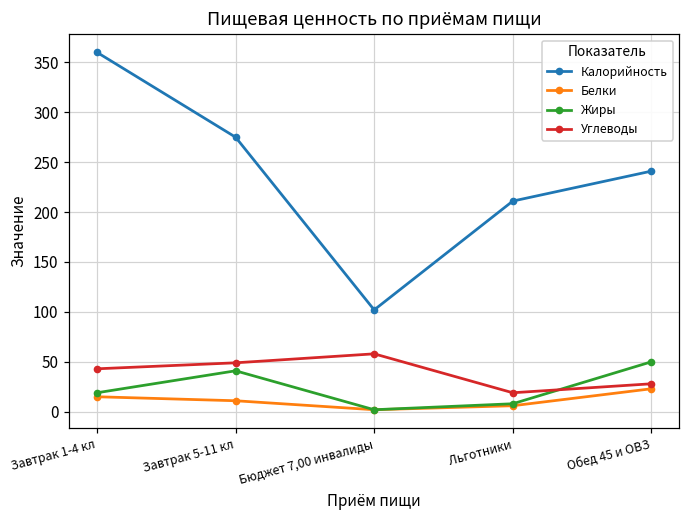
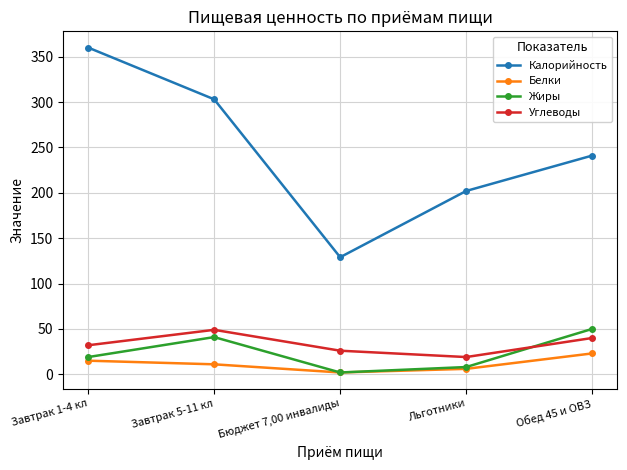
Углеводы, Завтрак 1-4 кл: 40 -> 30
Калорийность, Завтрак 5-11 кл: 280 -> 300
Калорийность, Бюджет 7,00 инвалиды: 100 -> 130
Углеводы, Бюджет 7,00 инвалиды: 60 -> 30
Калорийность, Льготники: 210 -> 200
Углеводы, Обед 45 и ОВЗ: 30 -> 40
